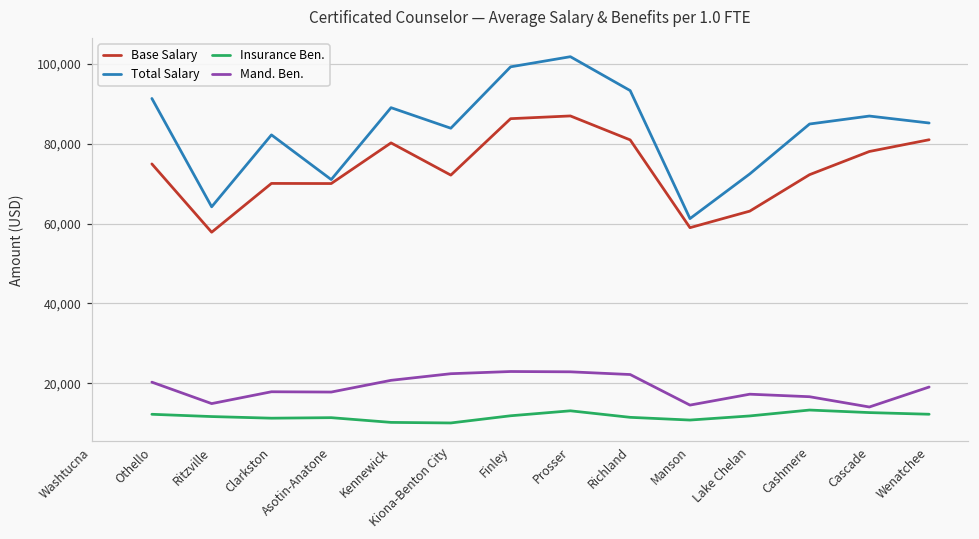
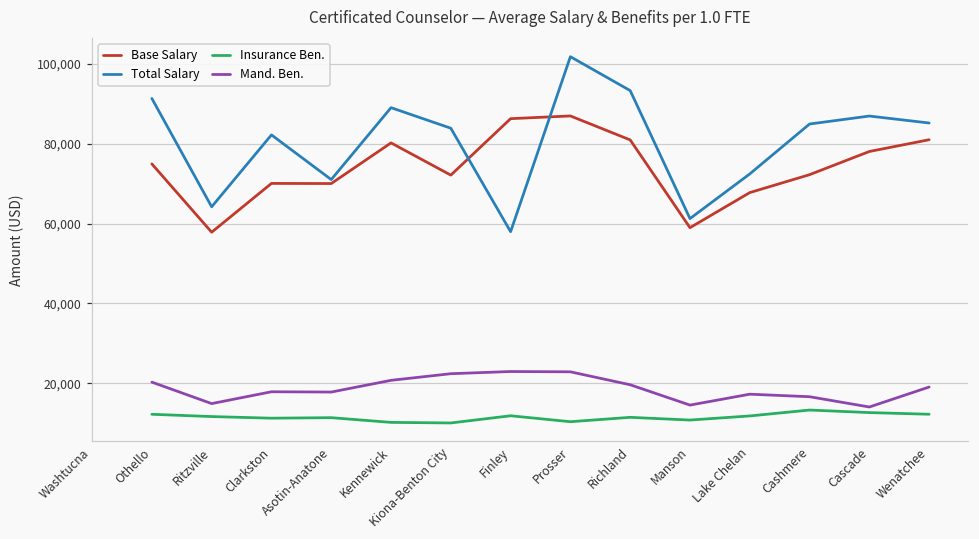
Total Salary, Finley: 99,000 -> 58,000
Insurance Ben., Prosser: 13,000 -> 10,000
Mand. Ben., Richland: 22,000 -> 20,000
Base Salary, Lake Chelan: 63,000 -> 68,000
